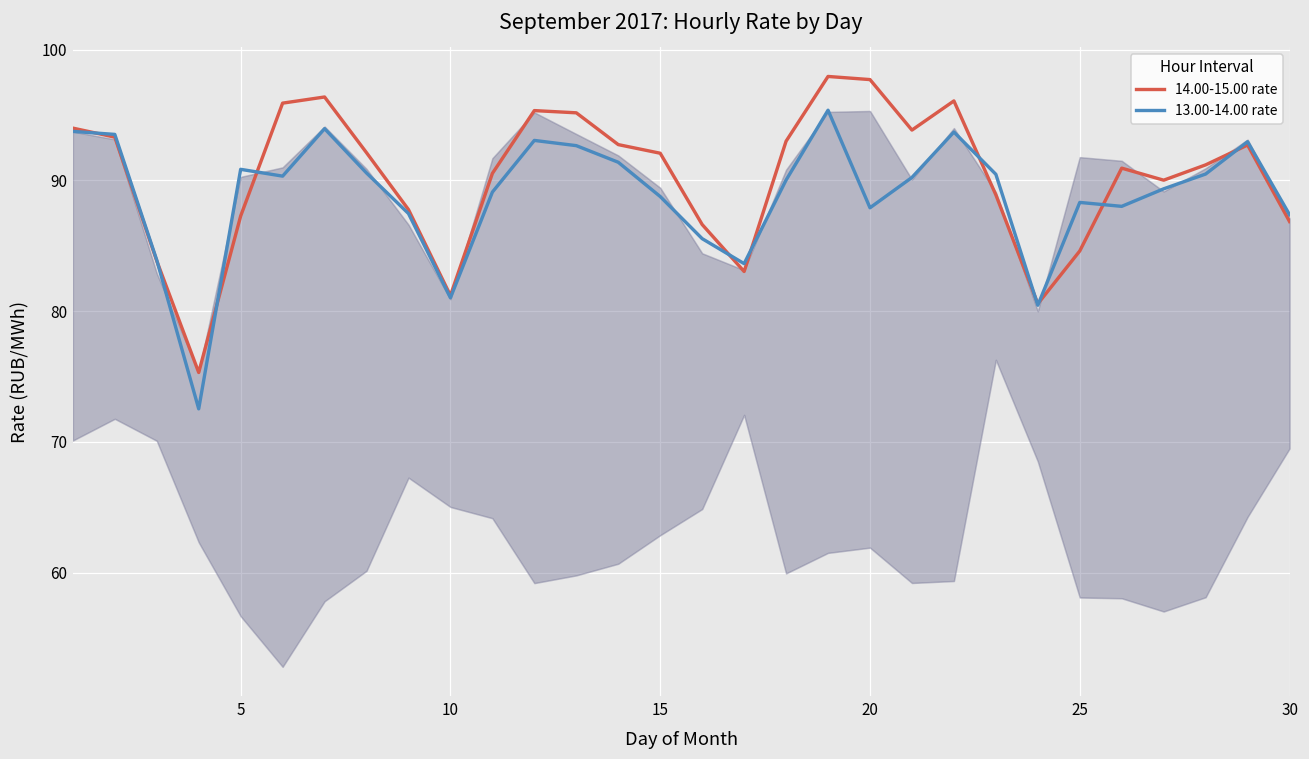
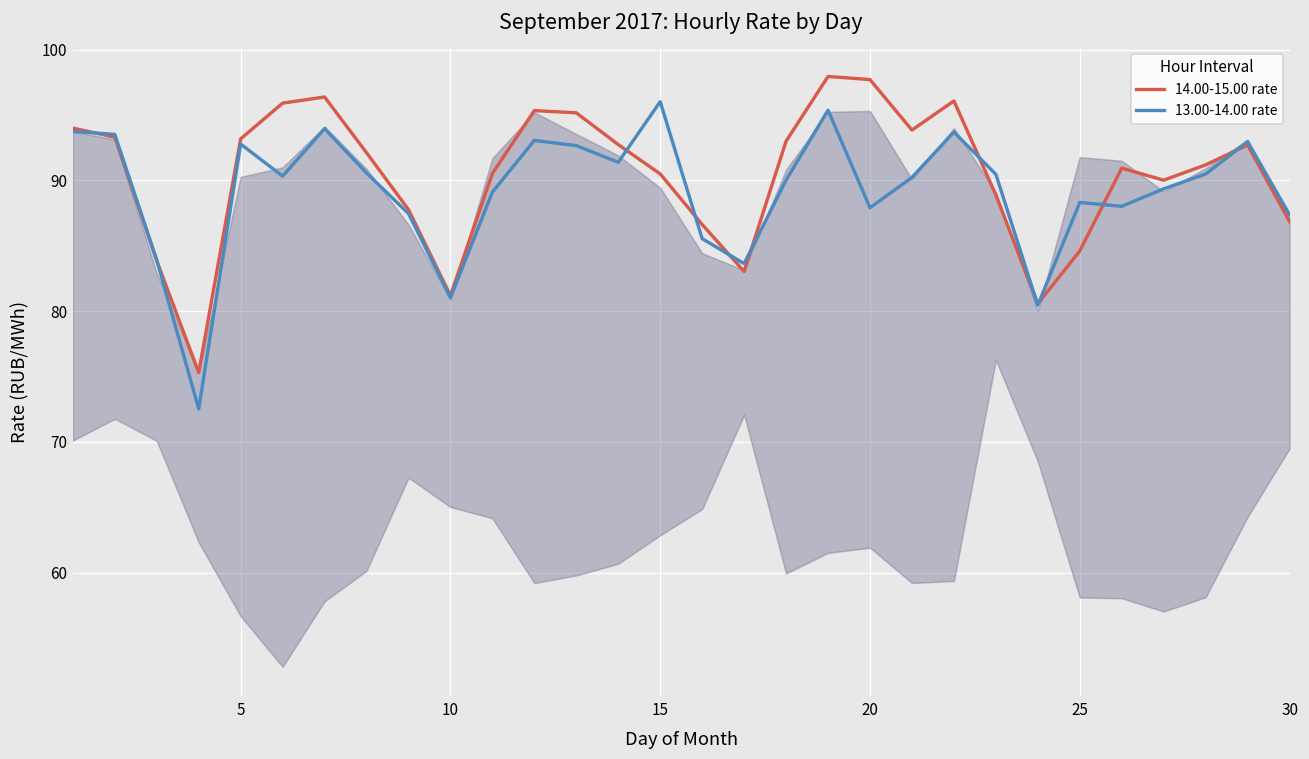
14.00-15.00 rate, 5: 87.3 -> 93.2
13.00-14.00 rate, 5: 90.8 -> 92.8
14.00-15.00 rate, 15: 92.1 -> 90.5
13.00-14.00 rate, 15: 88.8 -> 96.0
